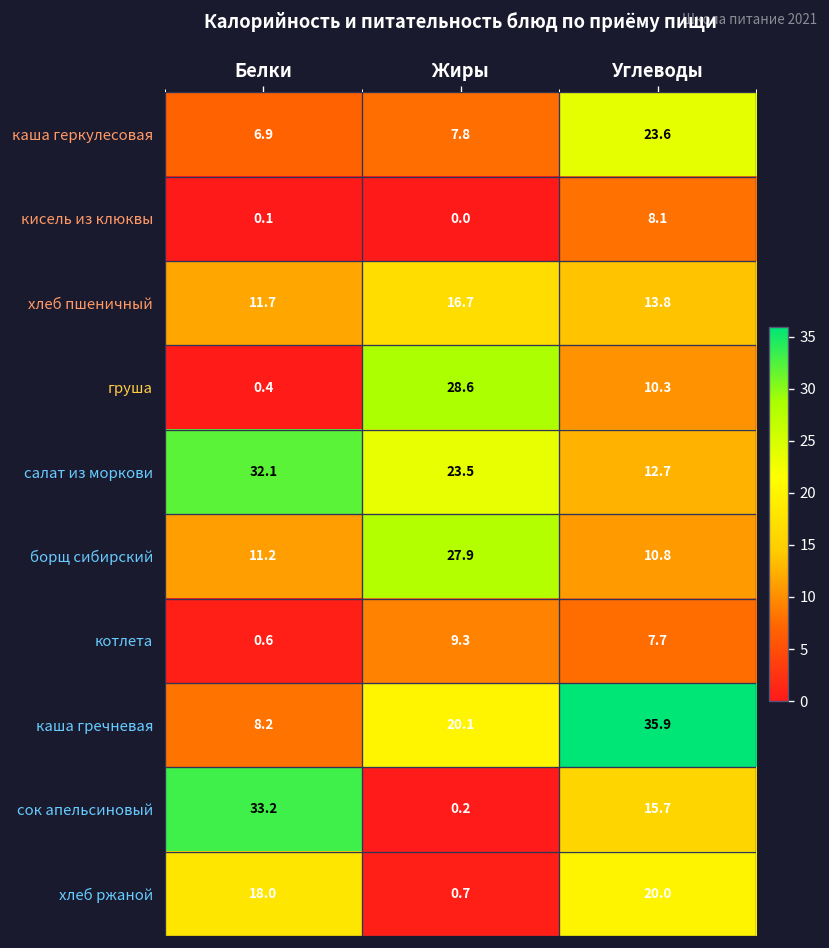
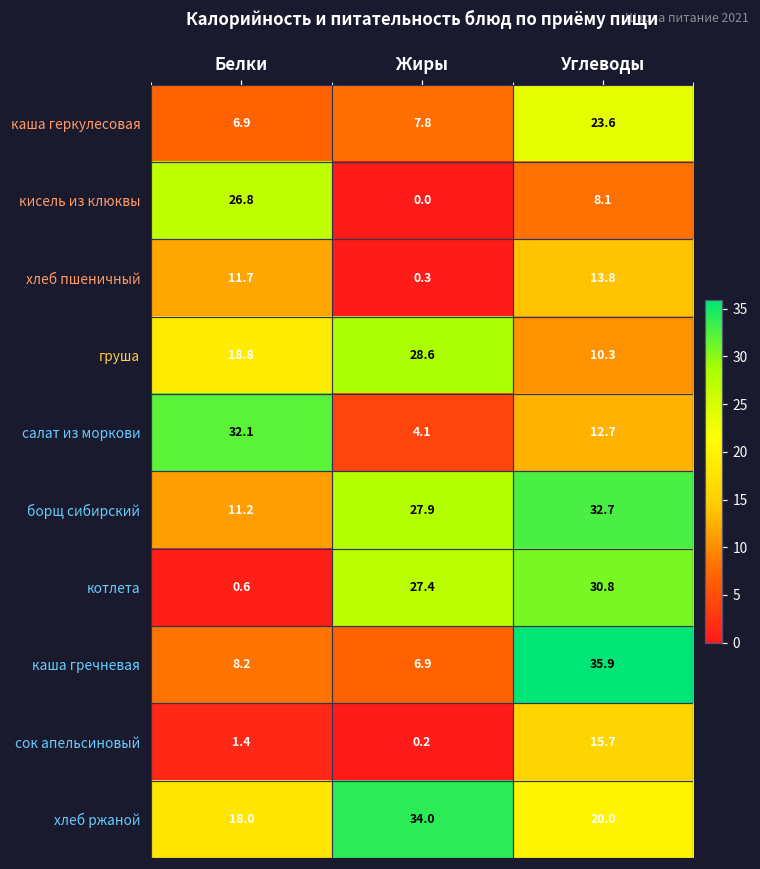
кисель из клюквы, Белки: 0.1 -> 26.8
хлеб пшеничный, Жиры: 16.7 -> 0.3
груша, Белки: 0.4 -> 18.8
салат из моркови, Жиры: 23.5 -> 4.1
борщ сибирский, Углеводы: 10.8 -> 32.7
котлета, Жиры: 9.3 -> 27.4
котлета, Углеводы: 7.7 -> 30.8
каша гречневая, Жиры: 20.1 -> 6.9
сок апельсиновый, Белки: 33.2 -> 1.4
хлеб ржаной, Жиры: 0.7 -> 34.0
